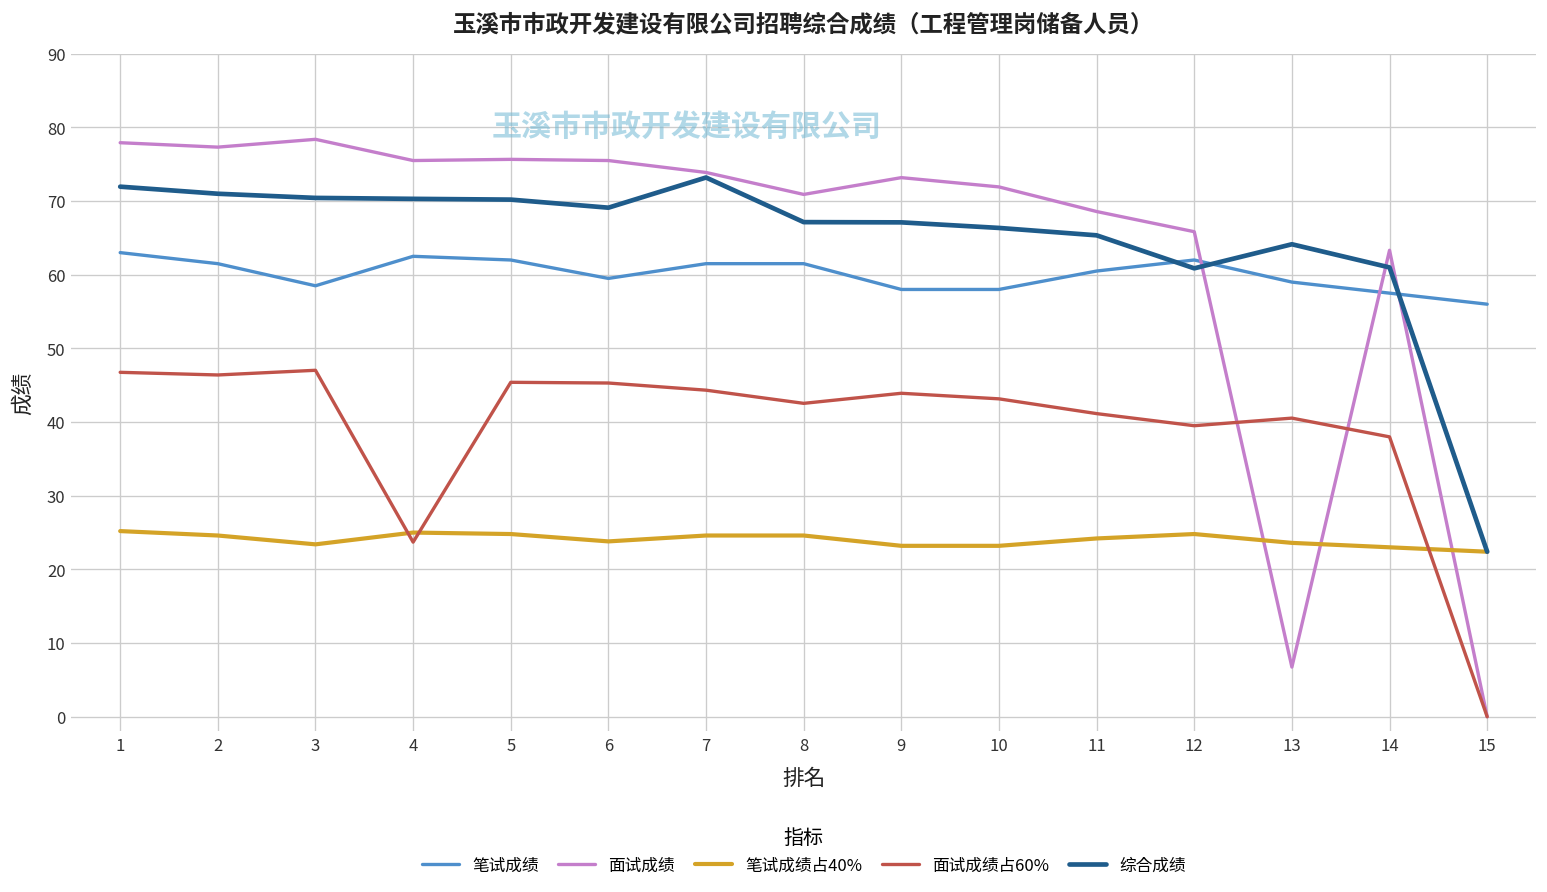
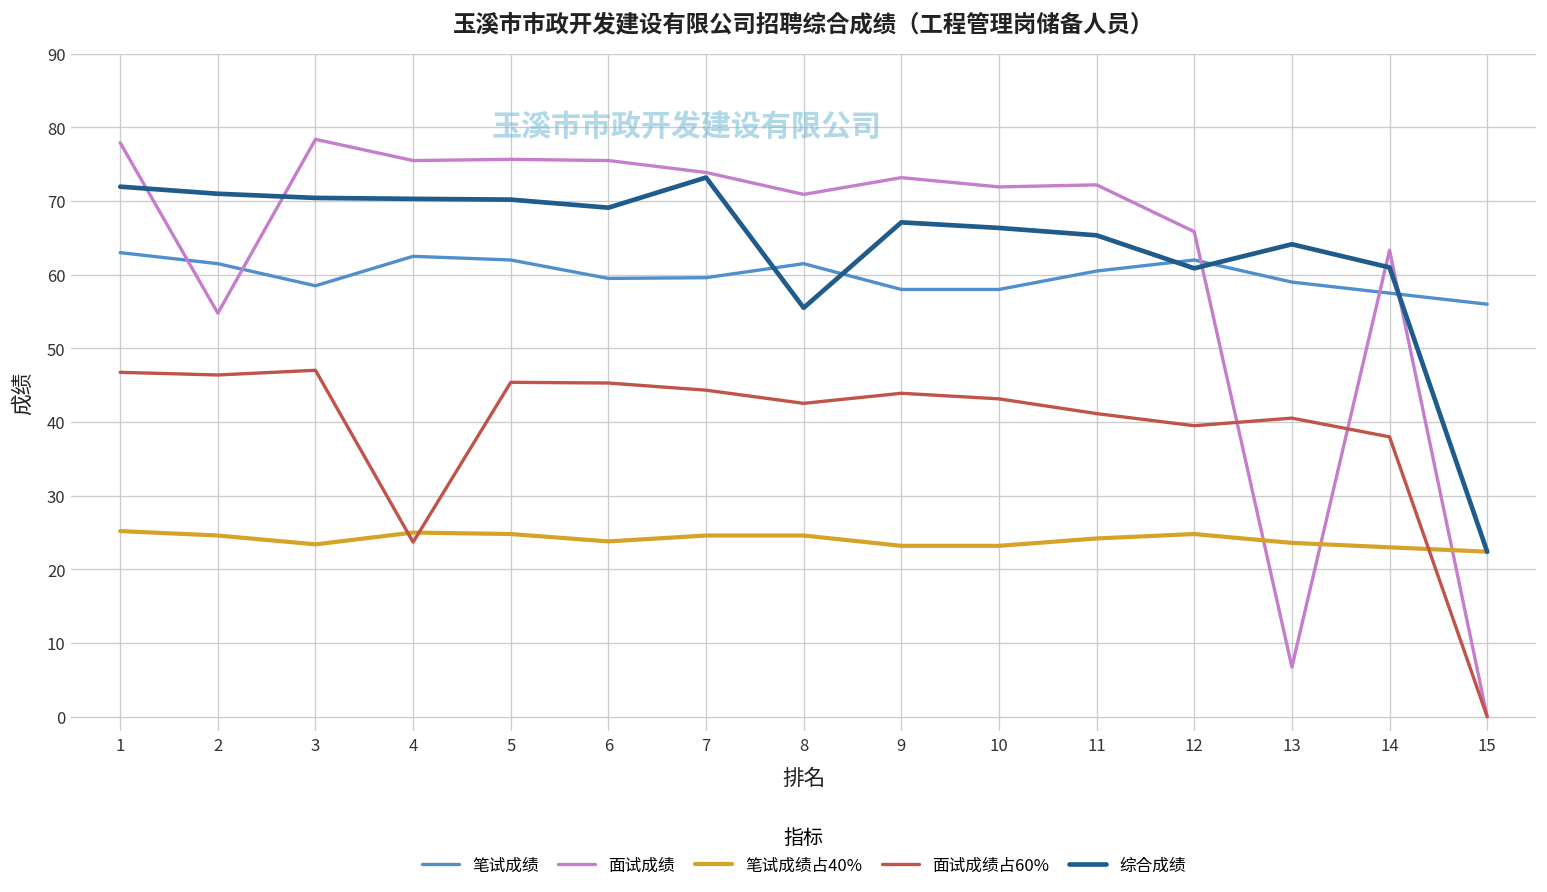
面试成绩, 2: 77 -> 55
笔试成绩, 7: 62 -> 60
综合成绩, 8: 67 -> 56
面试成绩, 11: 69 -> 72
